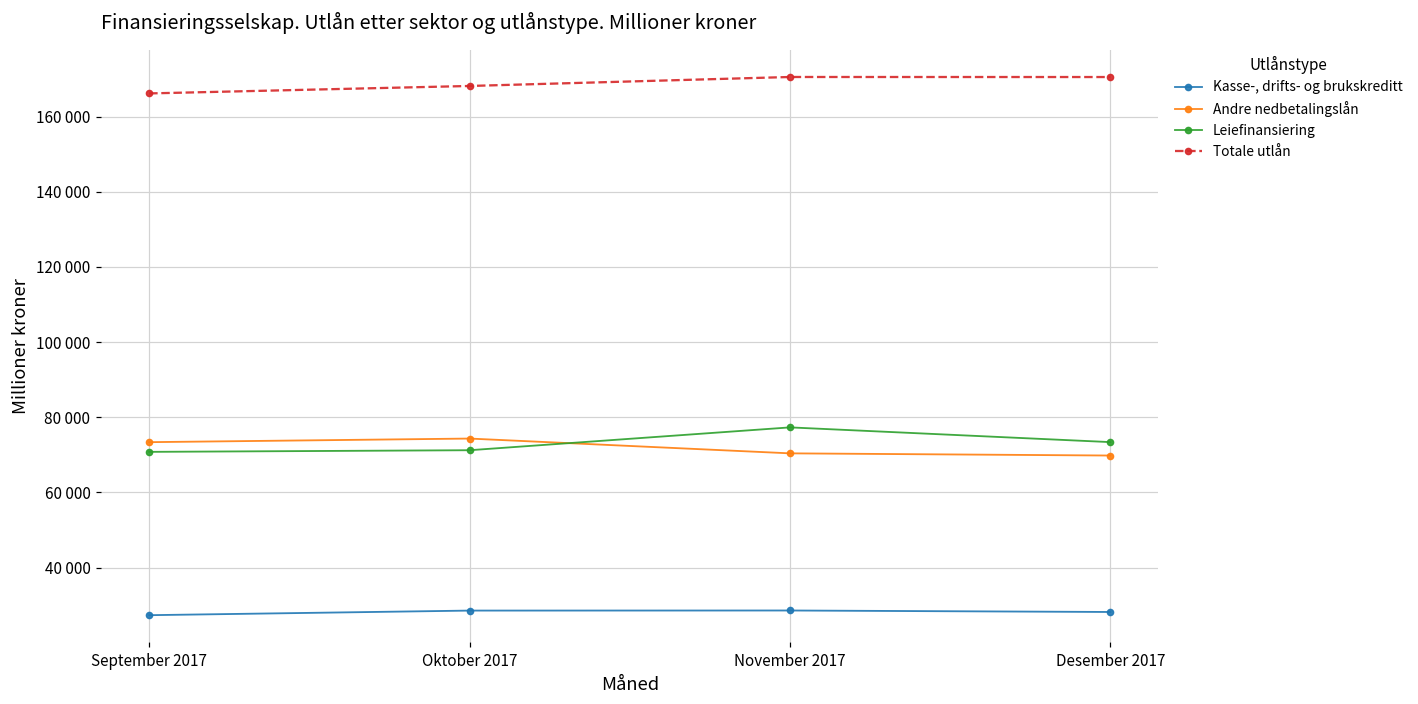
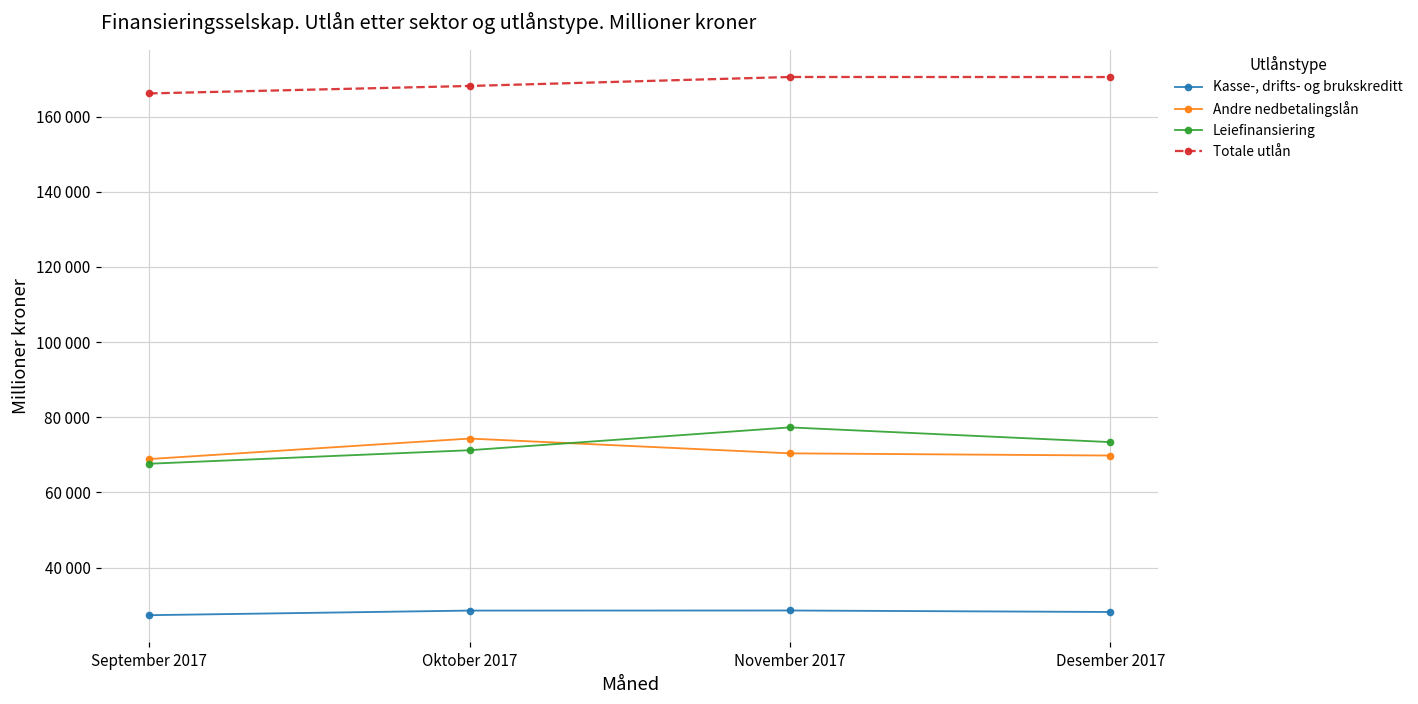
Andre nedbetalingslån, September 2017: 73000 -> 69000
Leiefinansiering, September 2017: 71000 -> 68000
